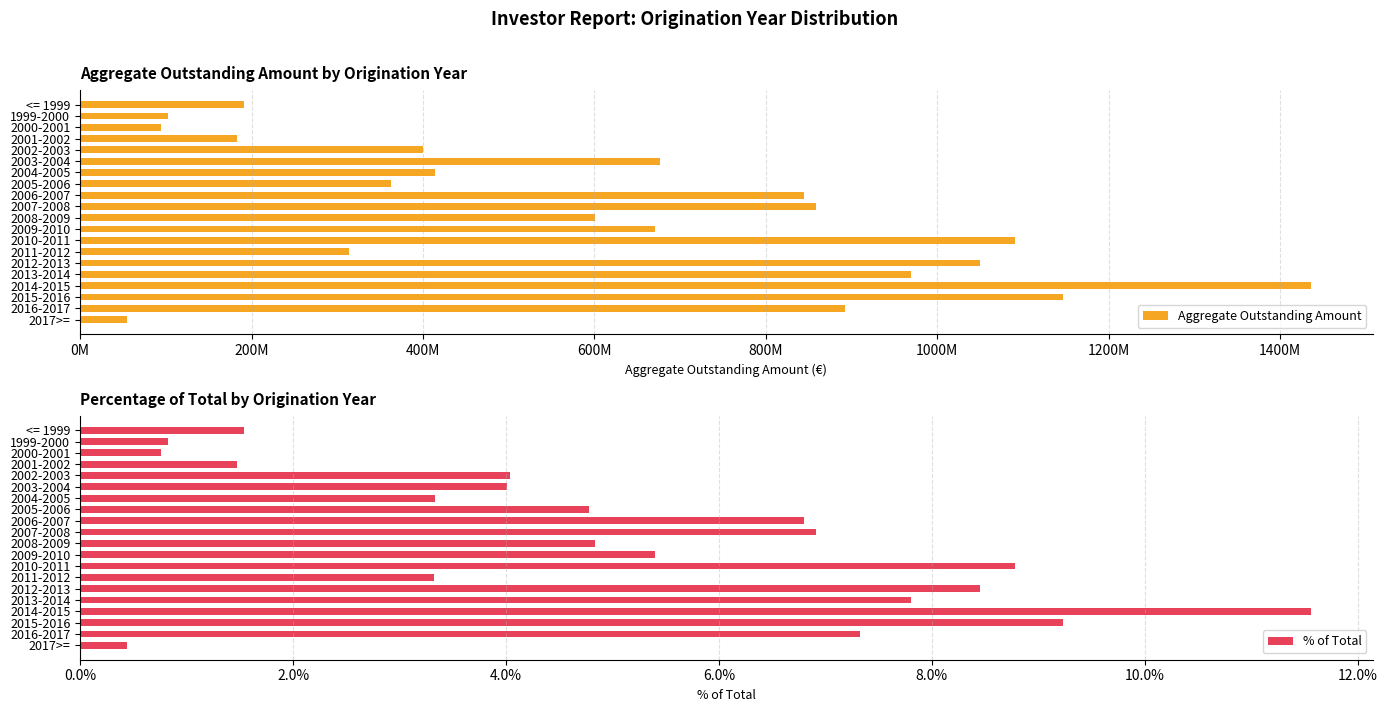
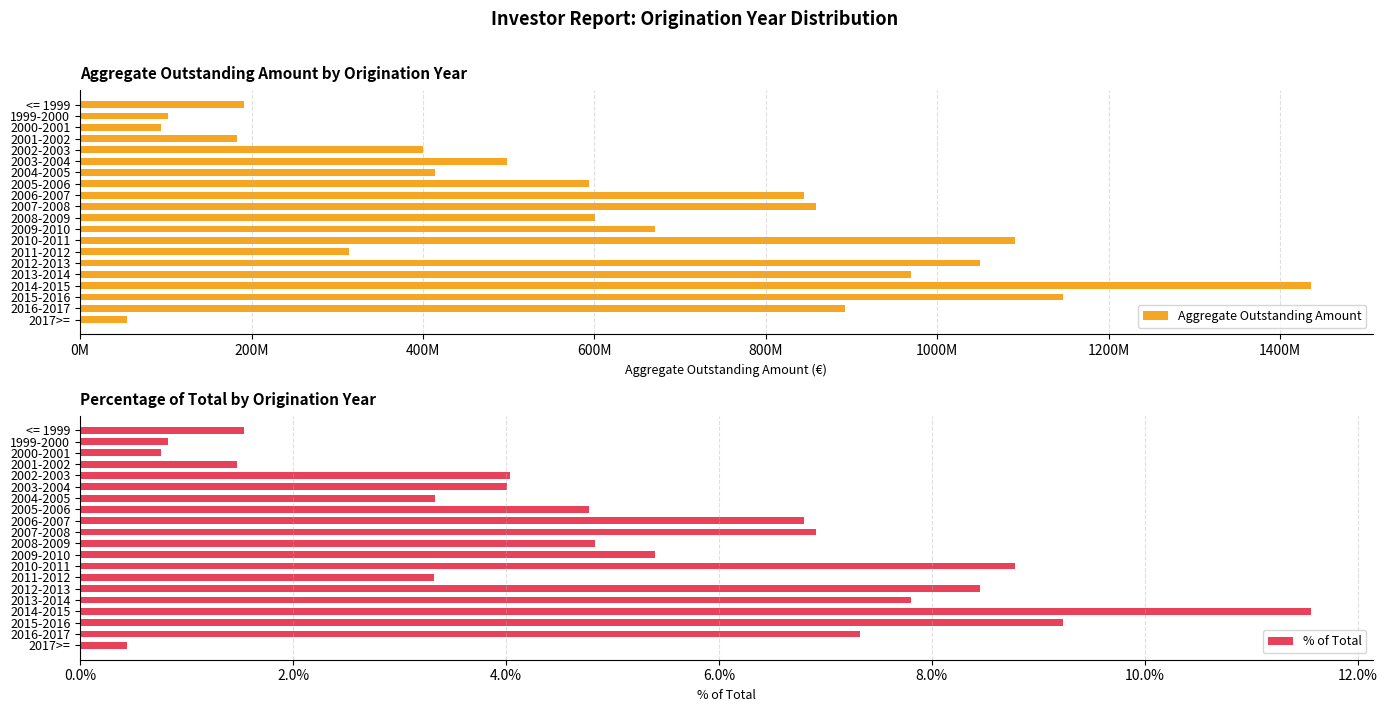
Aggregate Outstanding Amount by Origination Year, 2003-2004: 680000000 -> 500000000
Aggregate Outstanding Amount by Origination Year, 2005-2006: 360000000 -> 590000000
